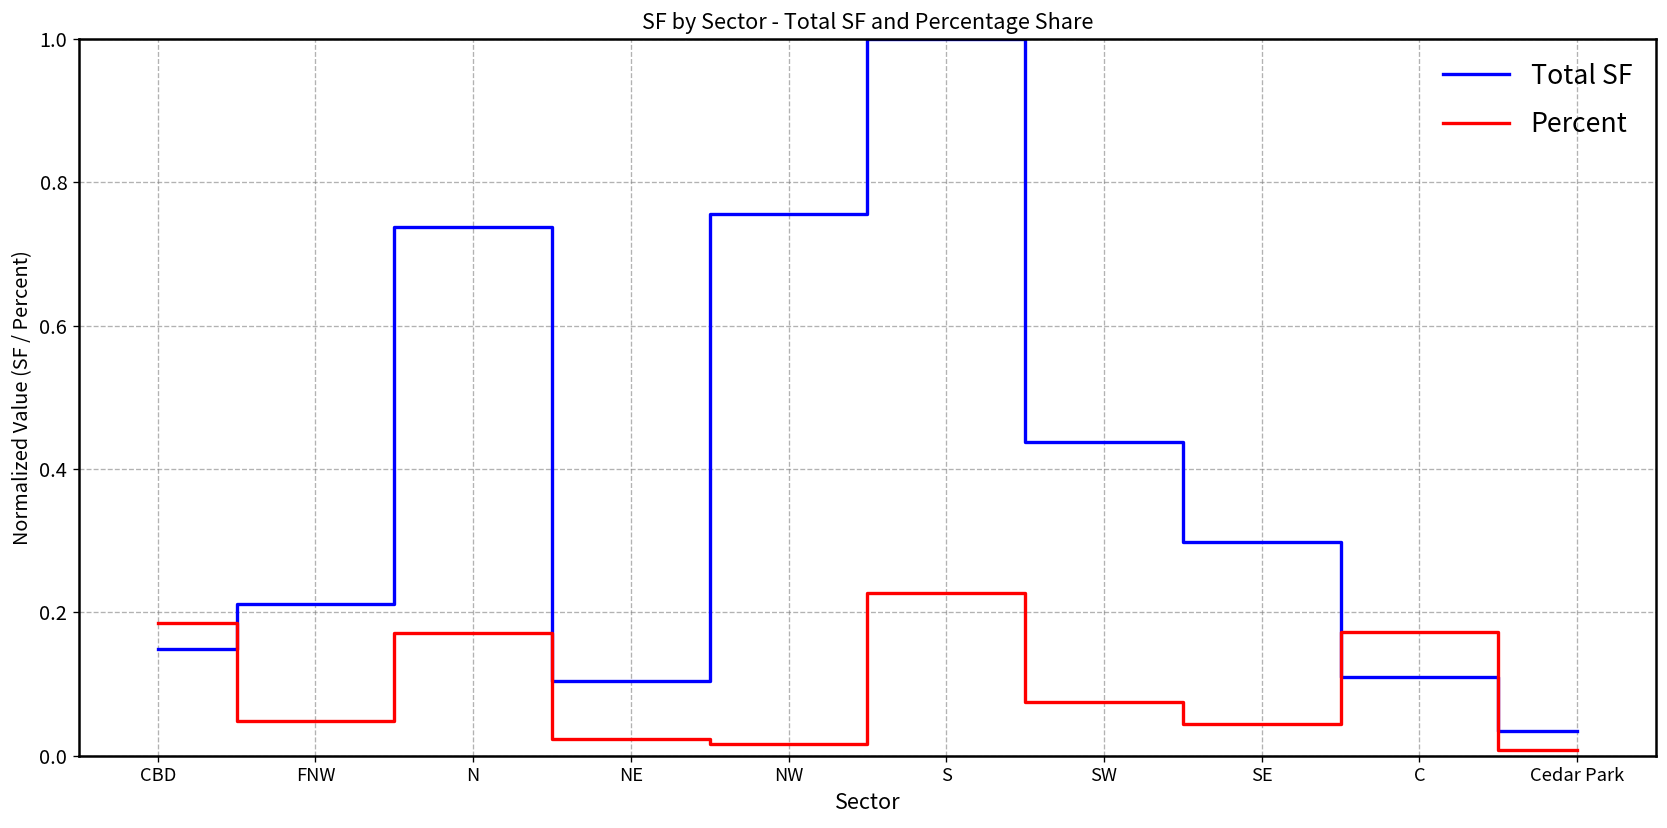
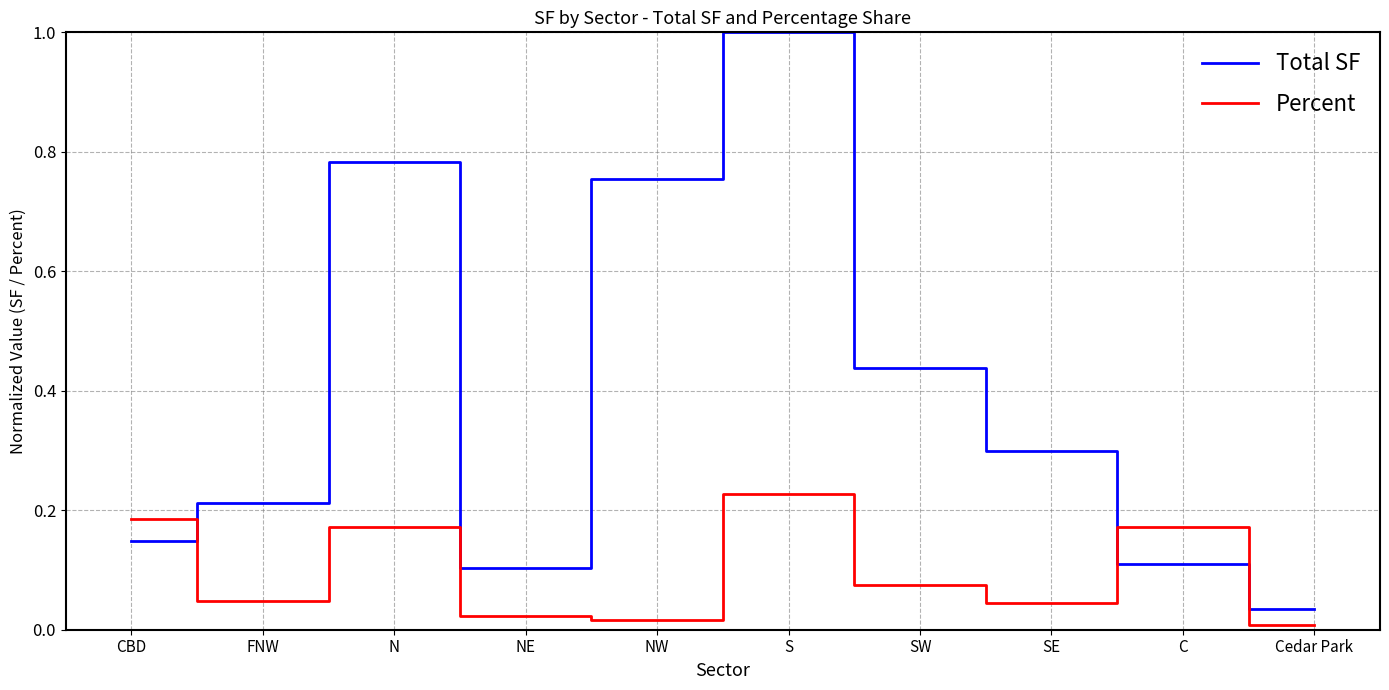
Total SF, N: 0.74 -> 0.78
